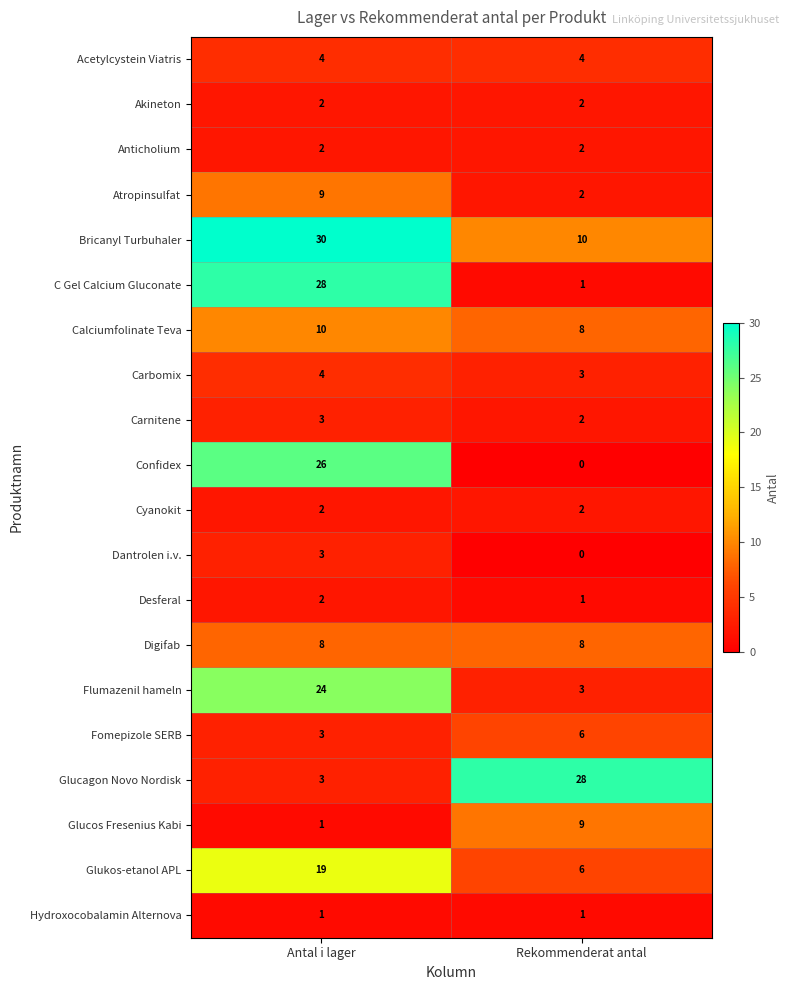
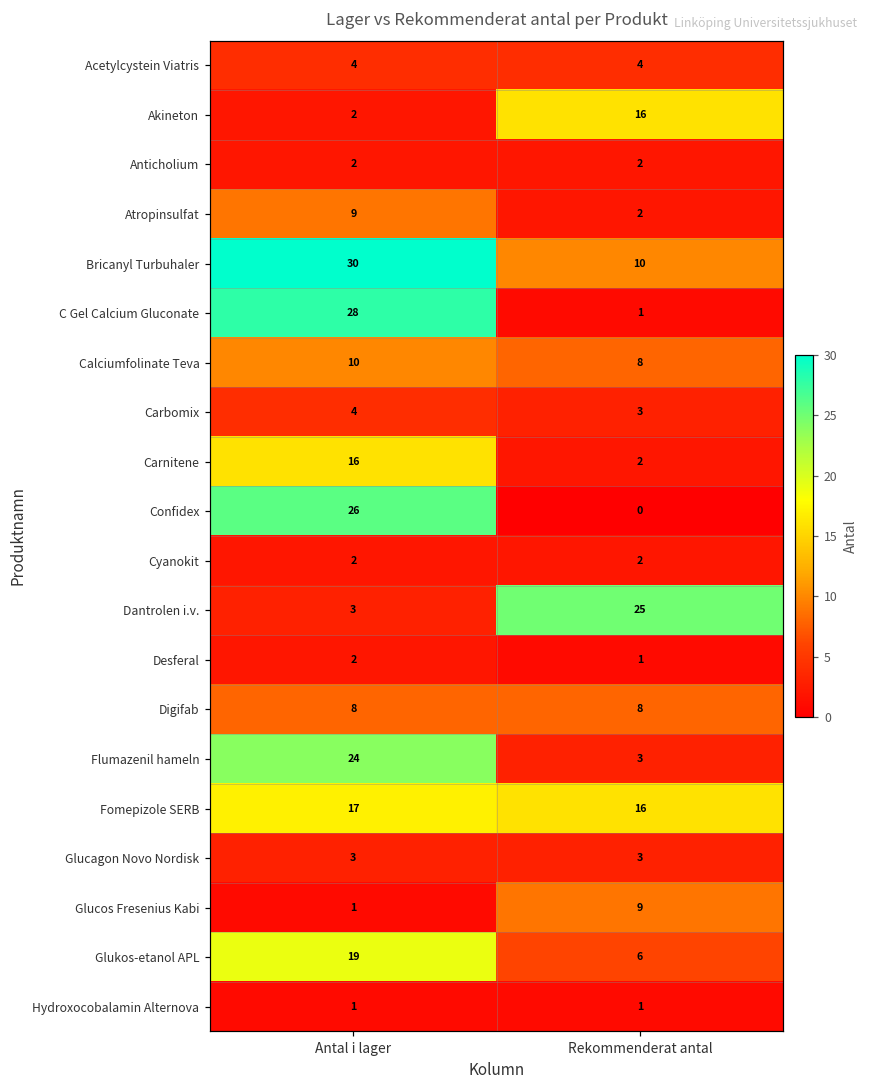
Akineton, Rekommenderat antal: 2 -> 16
Carnitene, Antal i lager: 3 -> 16
Dantrolen i.v., Rekommenderat antal: 0 -> 25
Fomepizole SERB, Antal i lager: 3 -> 17
Fomepizole SERB, Rekommenderat antal: 6 -> 16
Glucagon Novo Nordisk, Rekommenderat antal: 28 -> 3
